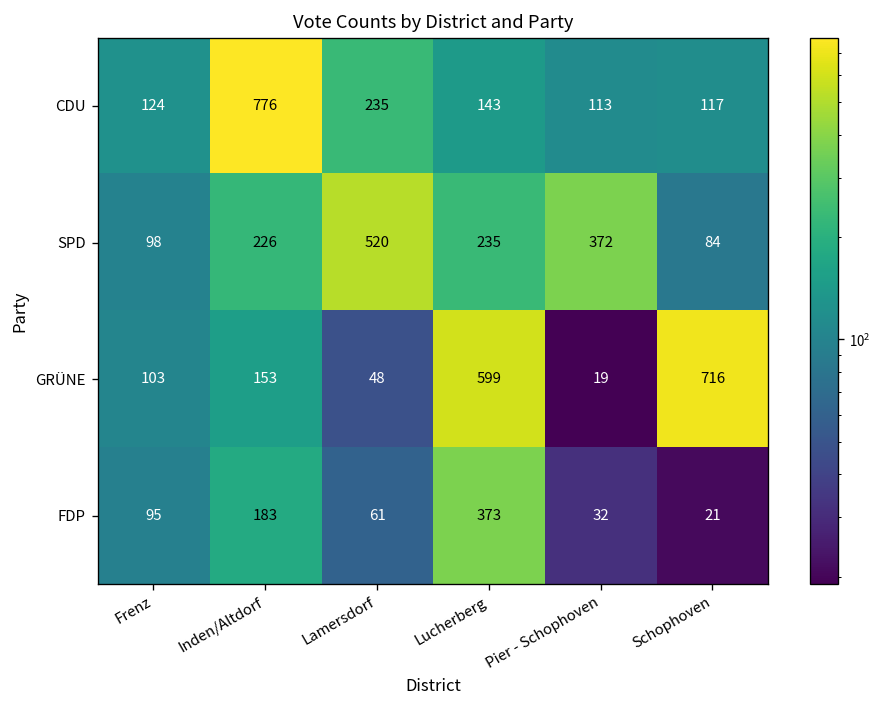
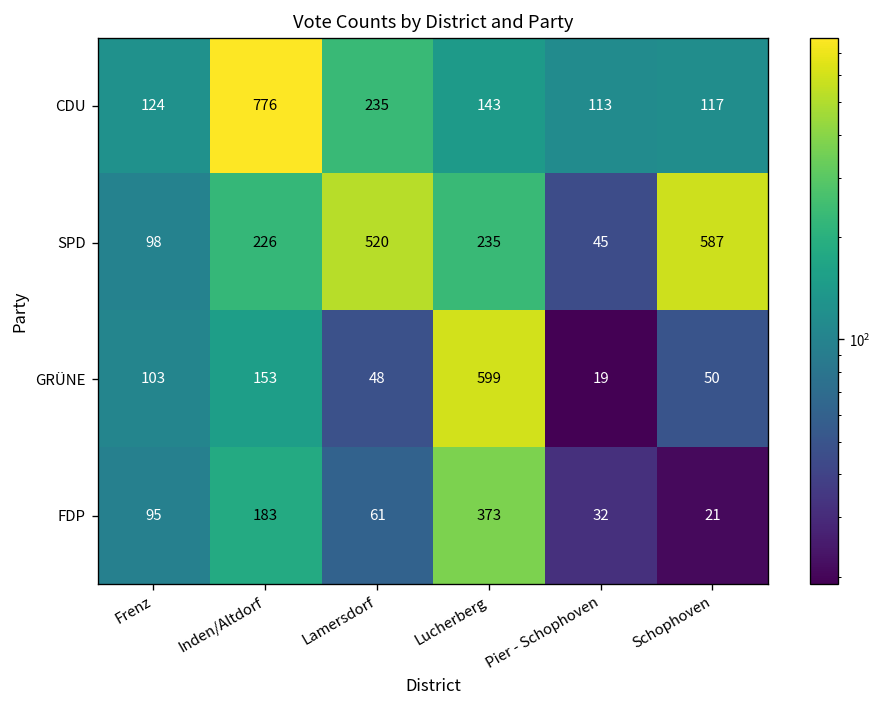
SPD, Pier - Schophoven: 372 -> 45
SPD, Schophoven: 84 -> 587
GRÜNE, Schophoven: 716 -> 50
